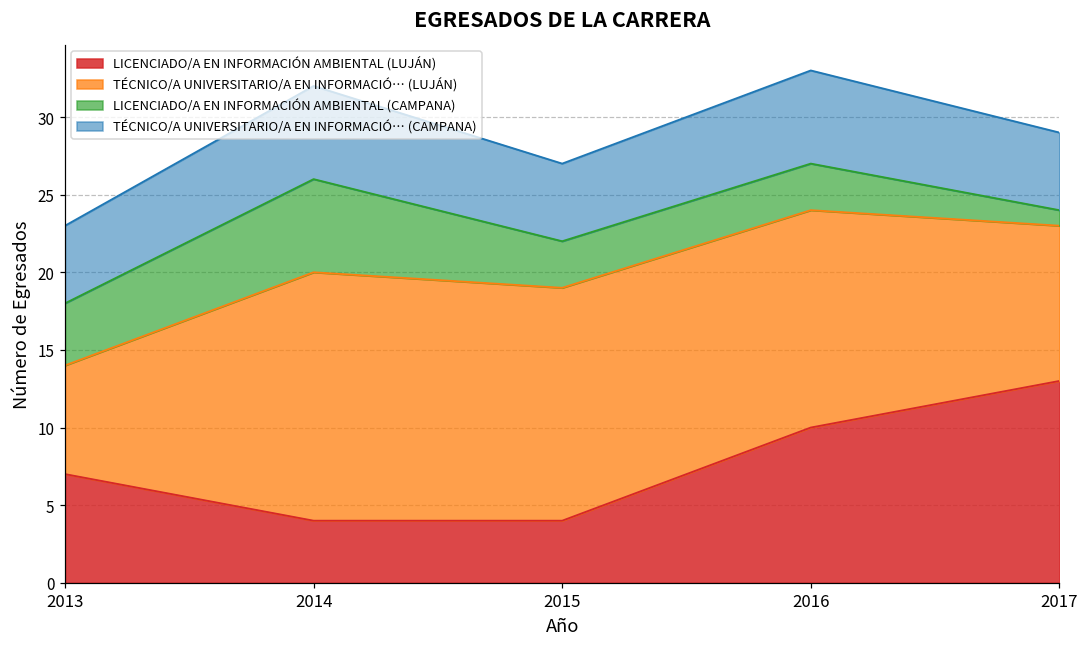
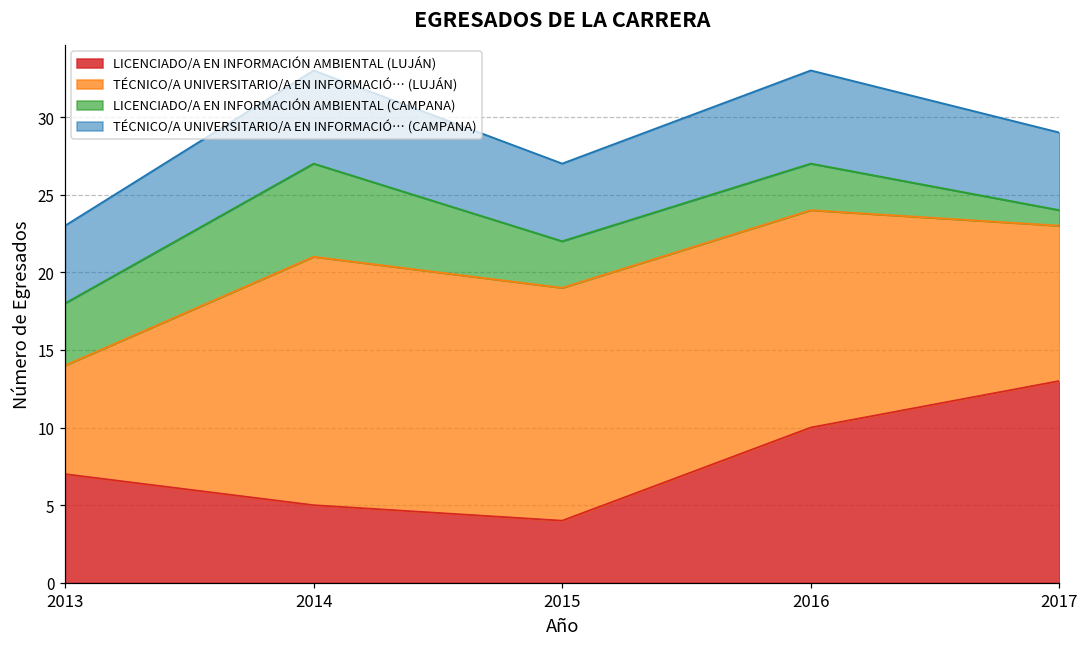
LICENCIADO/A EN INFORMACIÓN AMBIENTAL (LUJÁN), 2014: 4 -> 5
